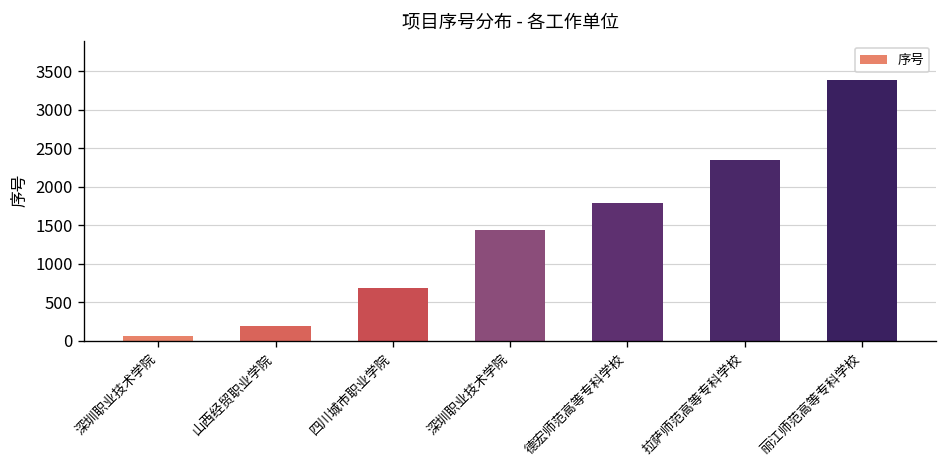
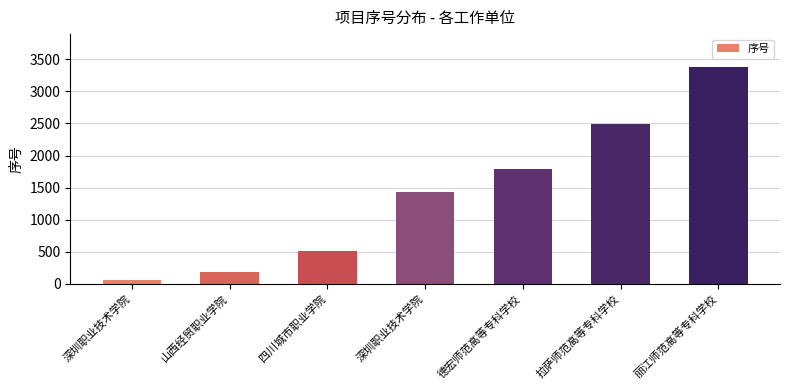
四川城市职业学院: 700 -> 500
拉萨师范高等专科学校: 2300 -> 2500
